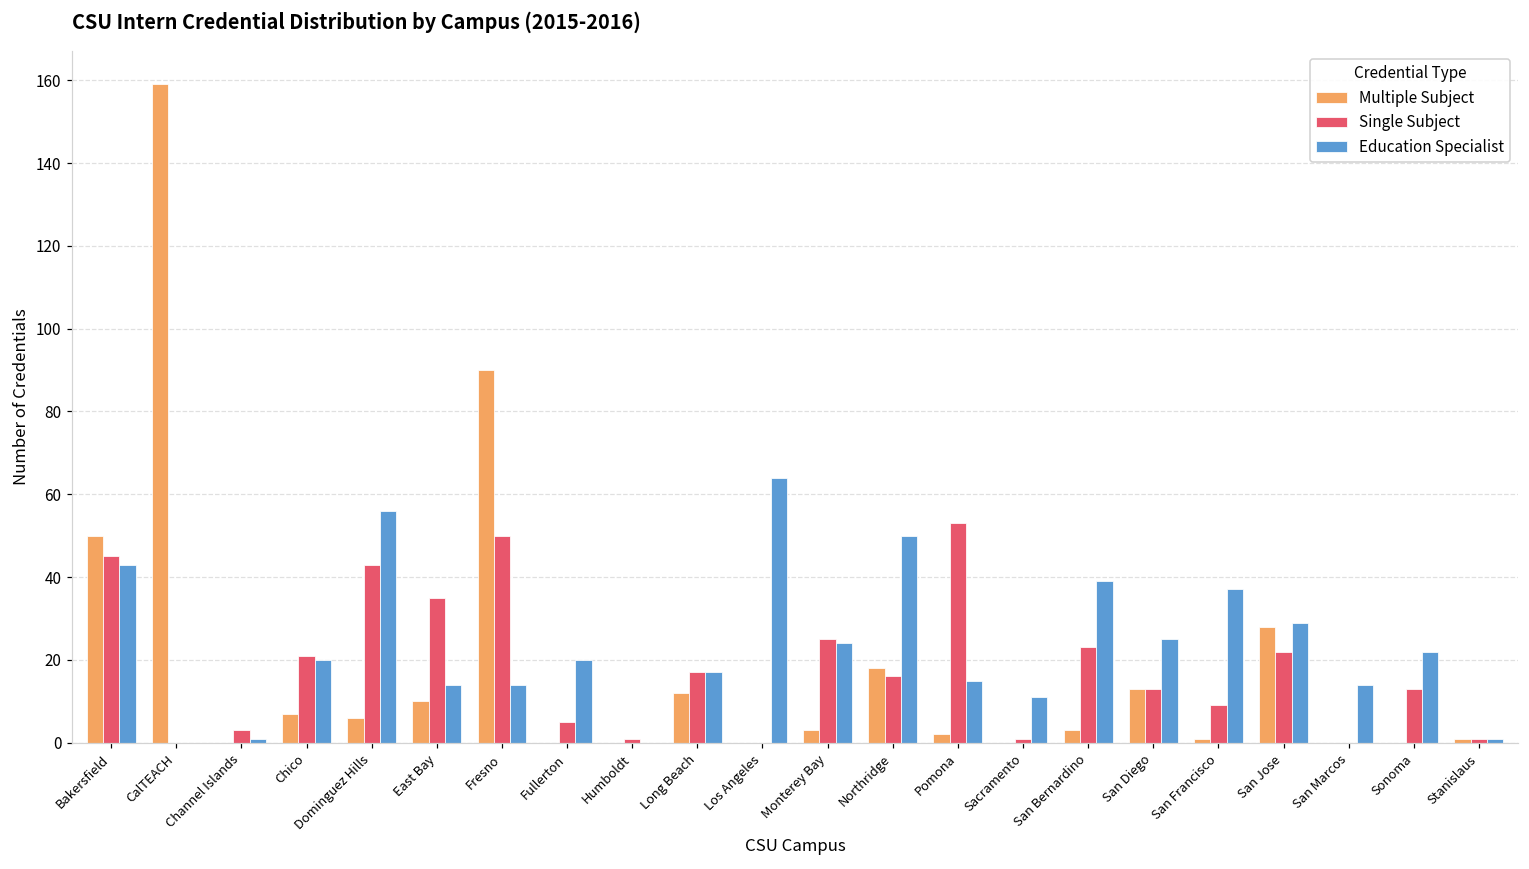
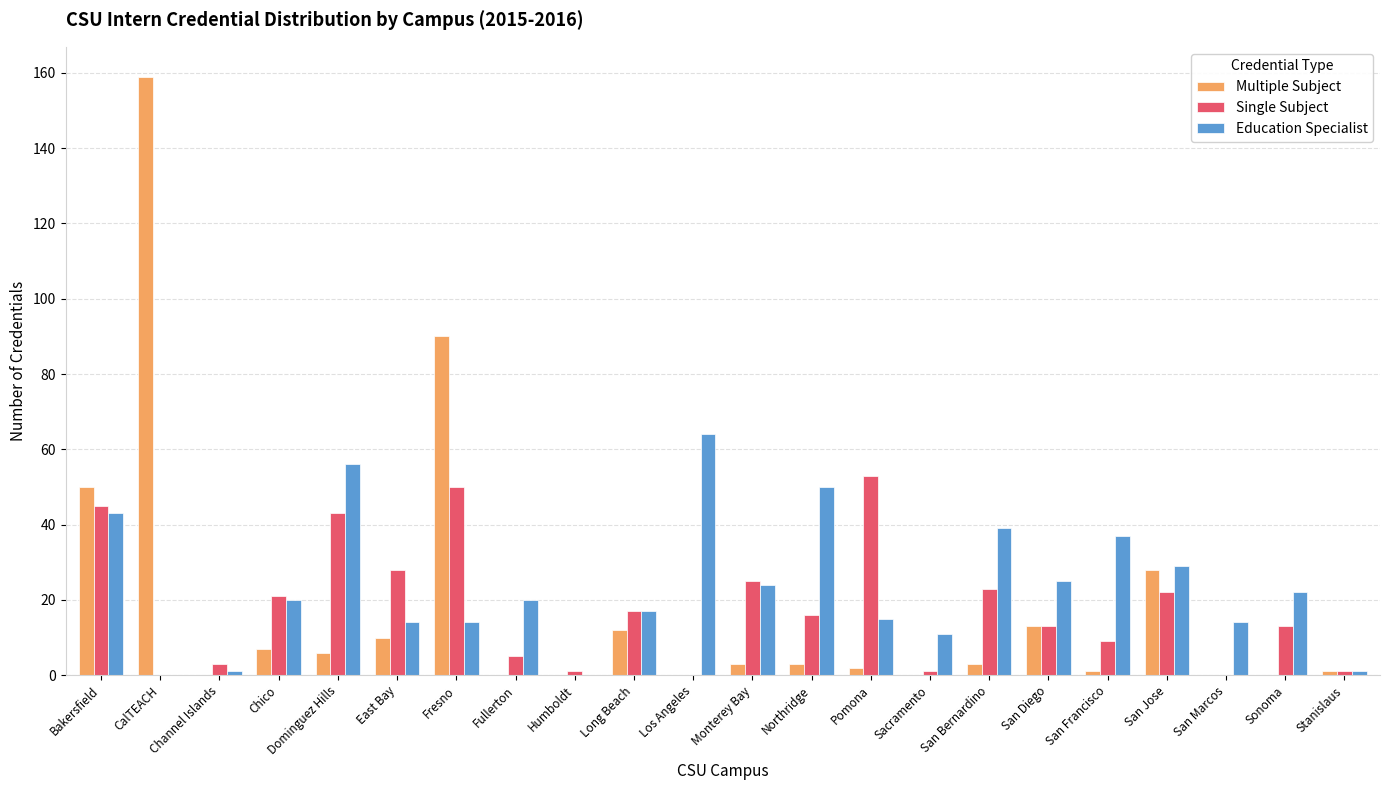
Single Subject, East Bay: 35 -> 28
Multiple Subject, Northridge: 18 -> 3
